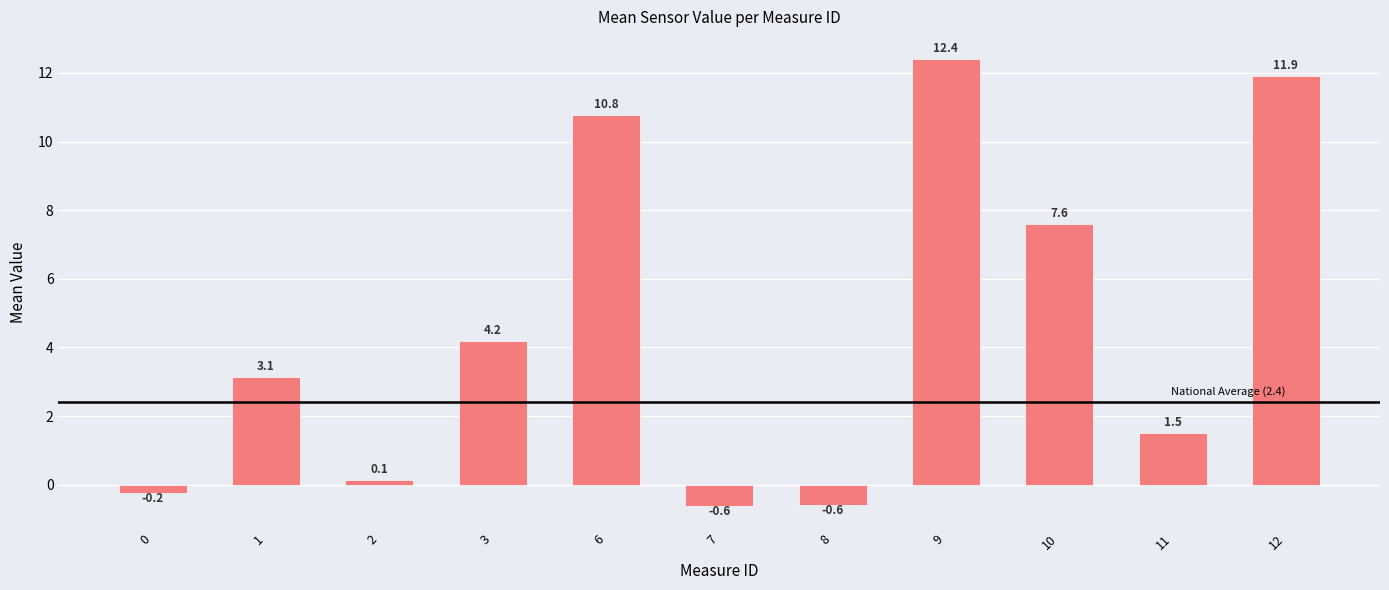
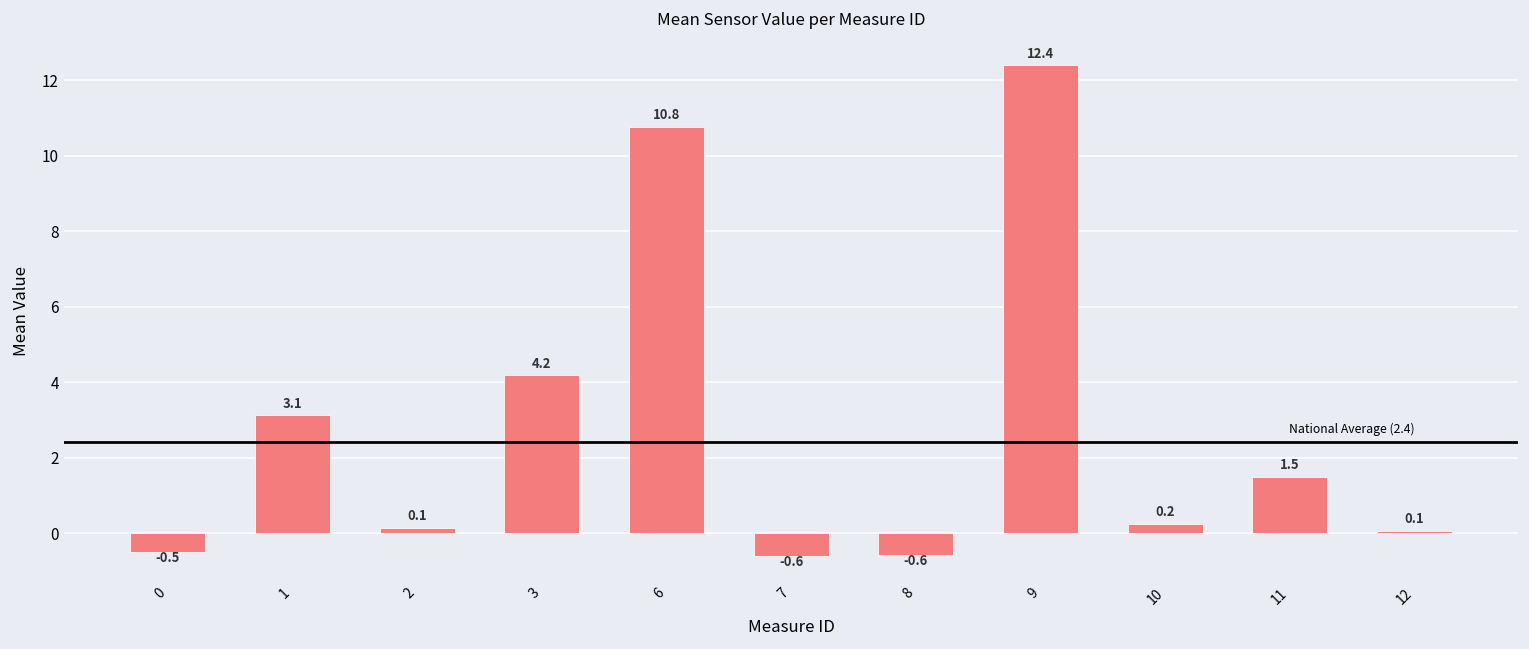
0: -0.2 -> -0.5
10: 7.6 -> 0.2
12: 11.9 -> 0.1
